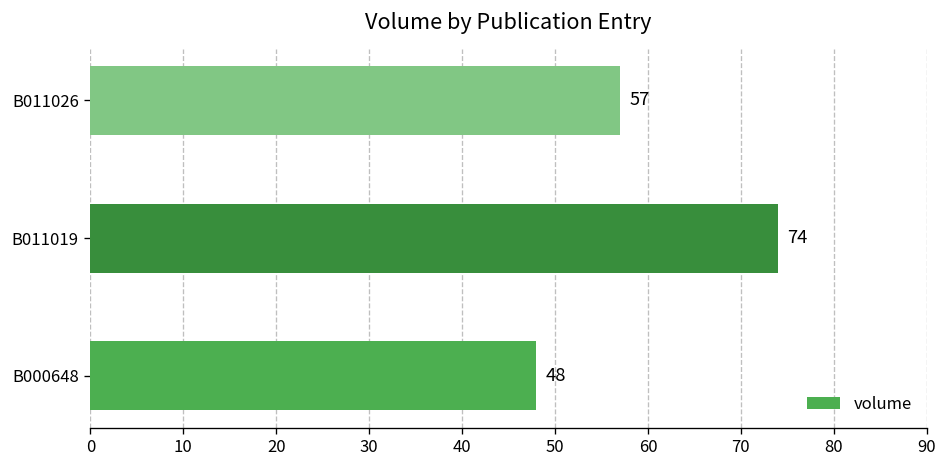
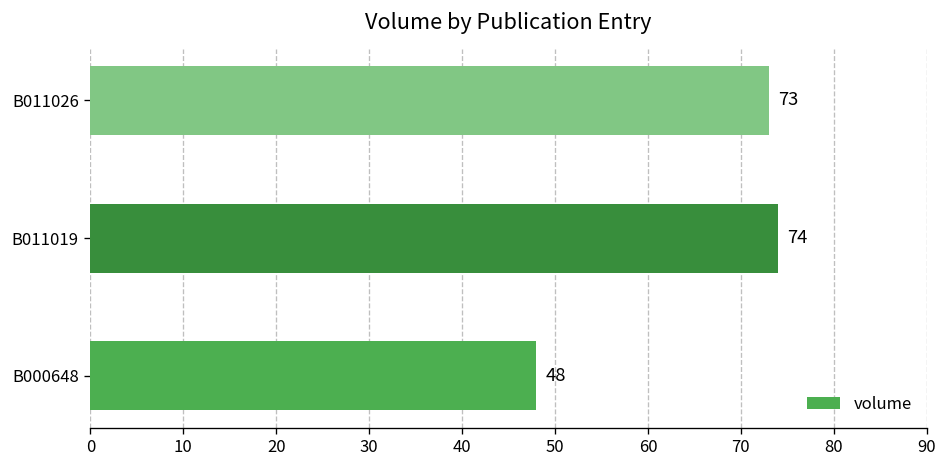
B011026: 57 -> 73
